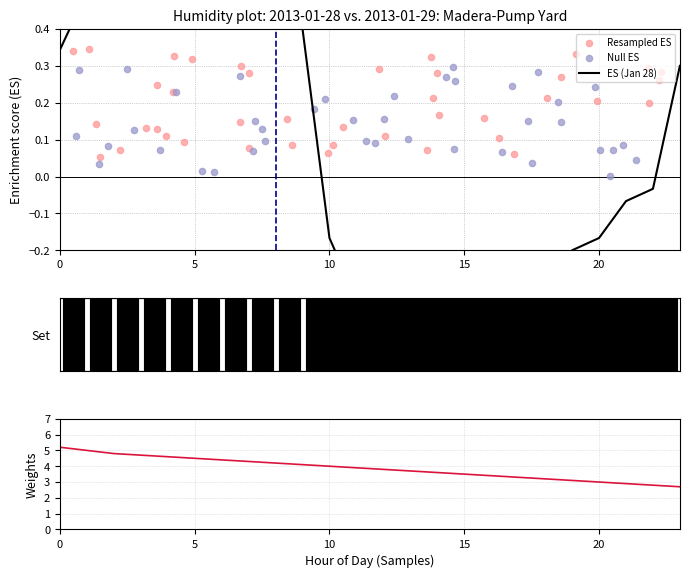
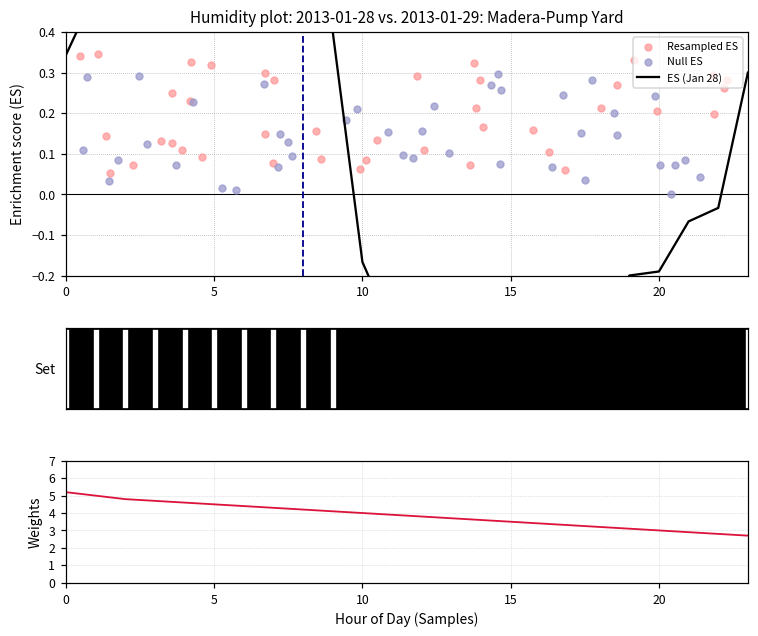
Humidity plot: 2013-01-28 vs. 2013-01-29: Madera-Pump Yard, ES (Jan 28), 20: -0.17 -> -0.19
